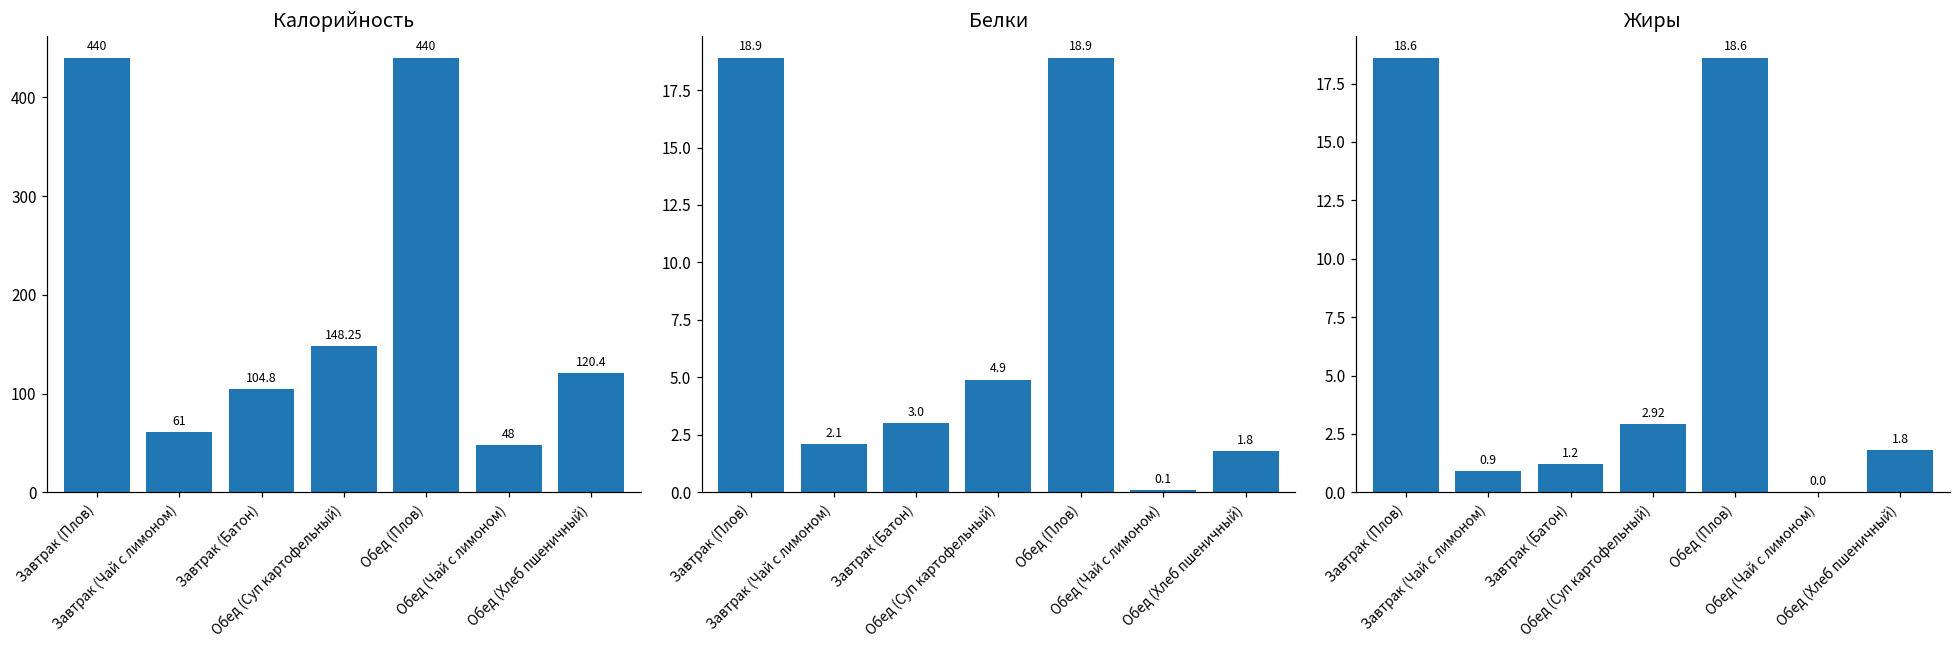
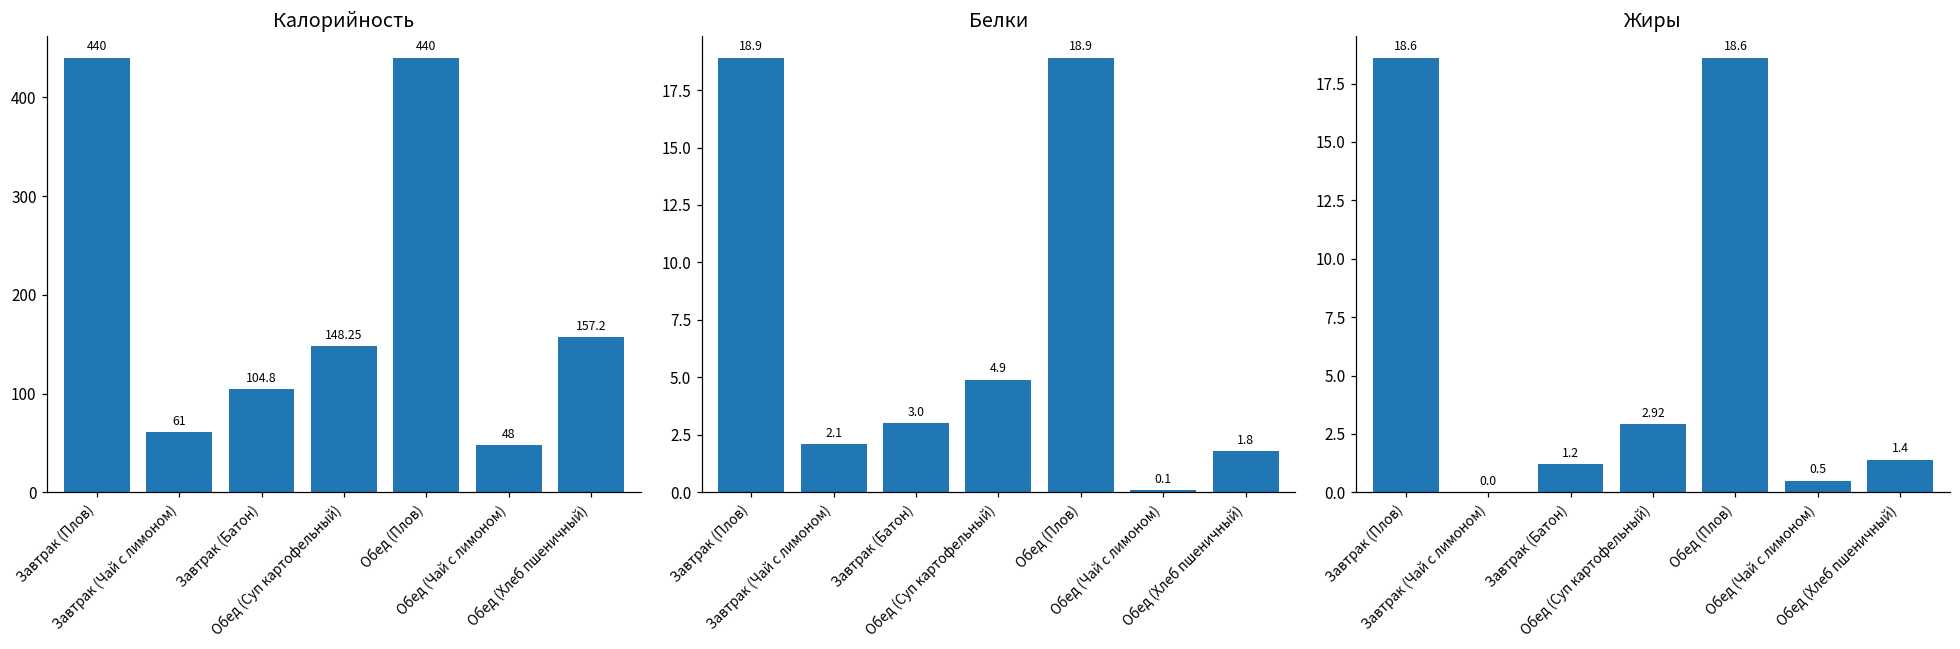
Калорийность, Обед (Хлеб пшеничный): 120.4 -> 157.2
Жиры, Завтрак (Чай с лимоном): 0.9 -> 0.0
Жиры, Обед (Чай с лимоном): 0.0 -> 0.5
Жиры, Обед (Хлеб пшеничный): 1.8 -> 1.4
